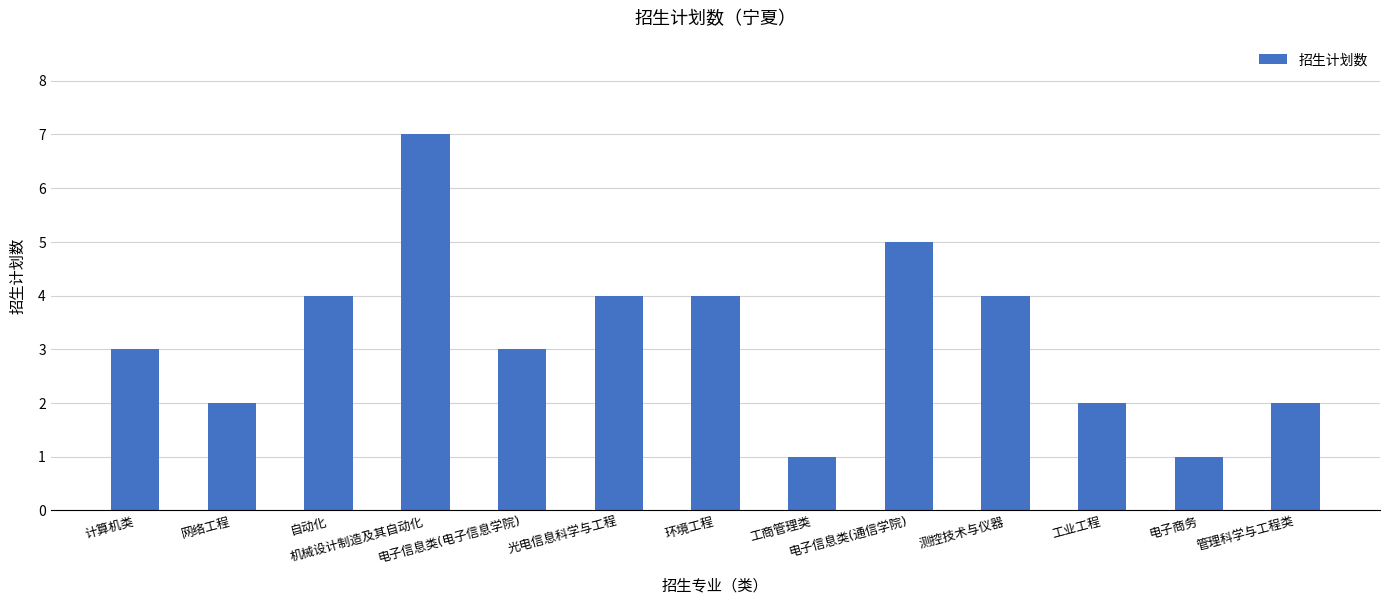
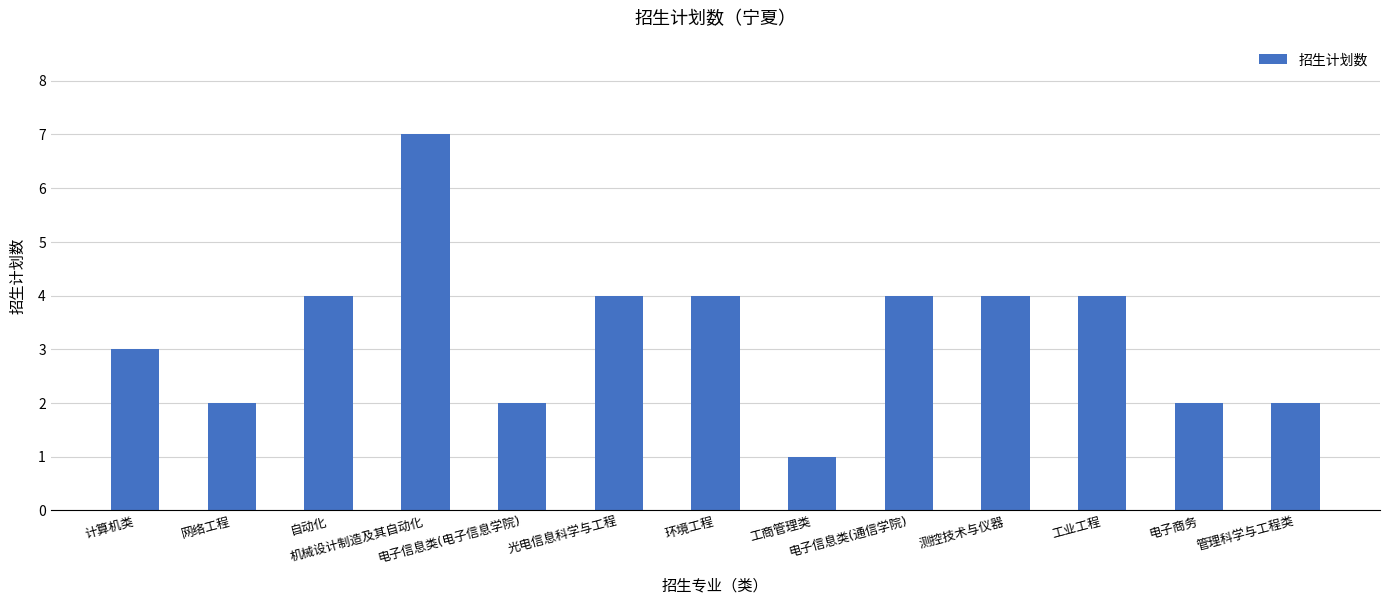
电子信息类(电子信息学院): 3 -> 2
电子信息类(通信学院): 5 -> 4
工业工程: 2 -> 4
电子商务: 1 -> 2
